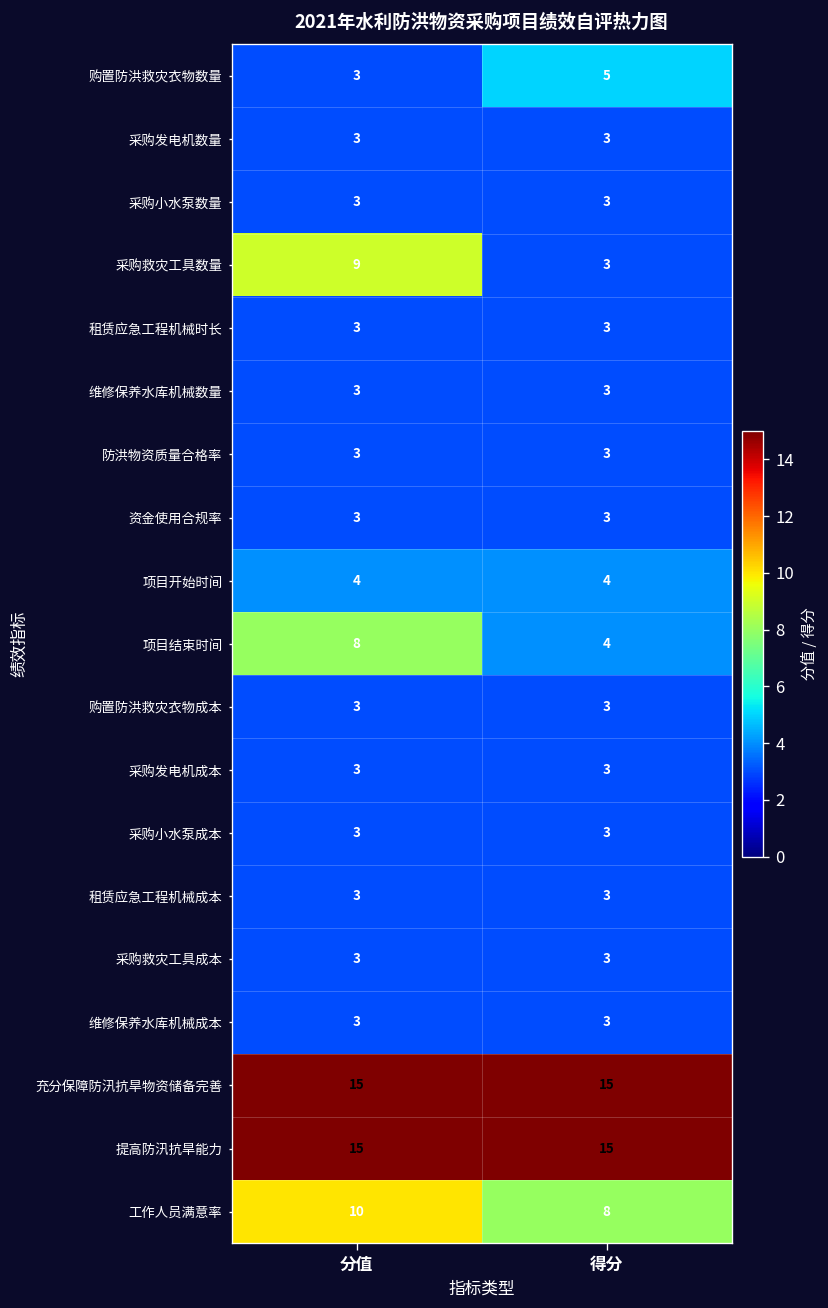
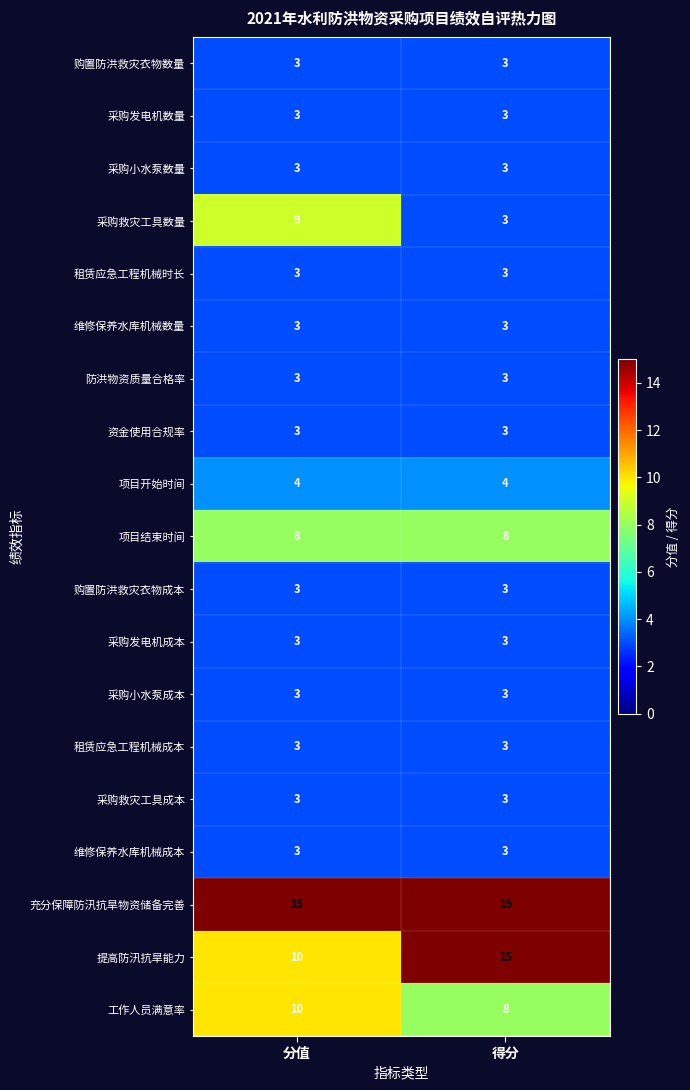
购置防洪救灾衣物数量, 得分: 5 -> 3
项目结束时间, 得分: 4 -> 8
提高防汛抗旱能力, 分值: 15 -> 10
